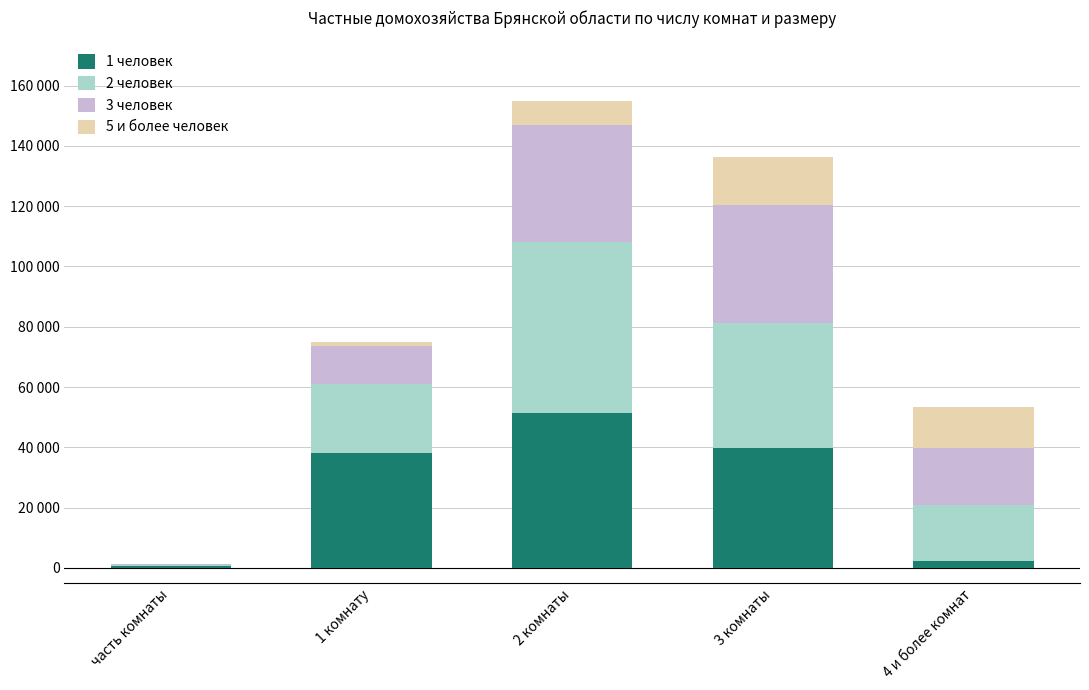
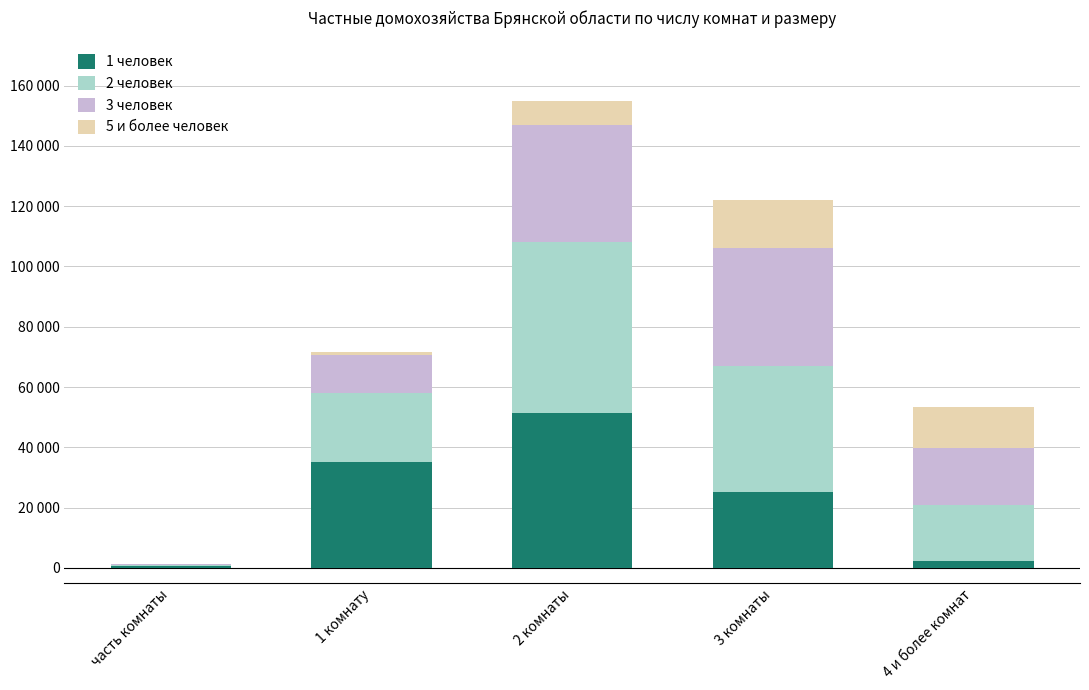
1 человек, 1 комнату: 38000 -> 35000
1 человек, 3 комнаты: 40000 -> 25000
